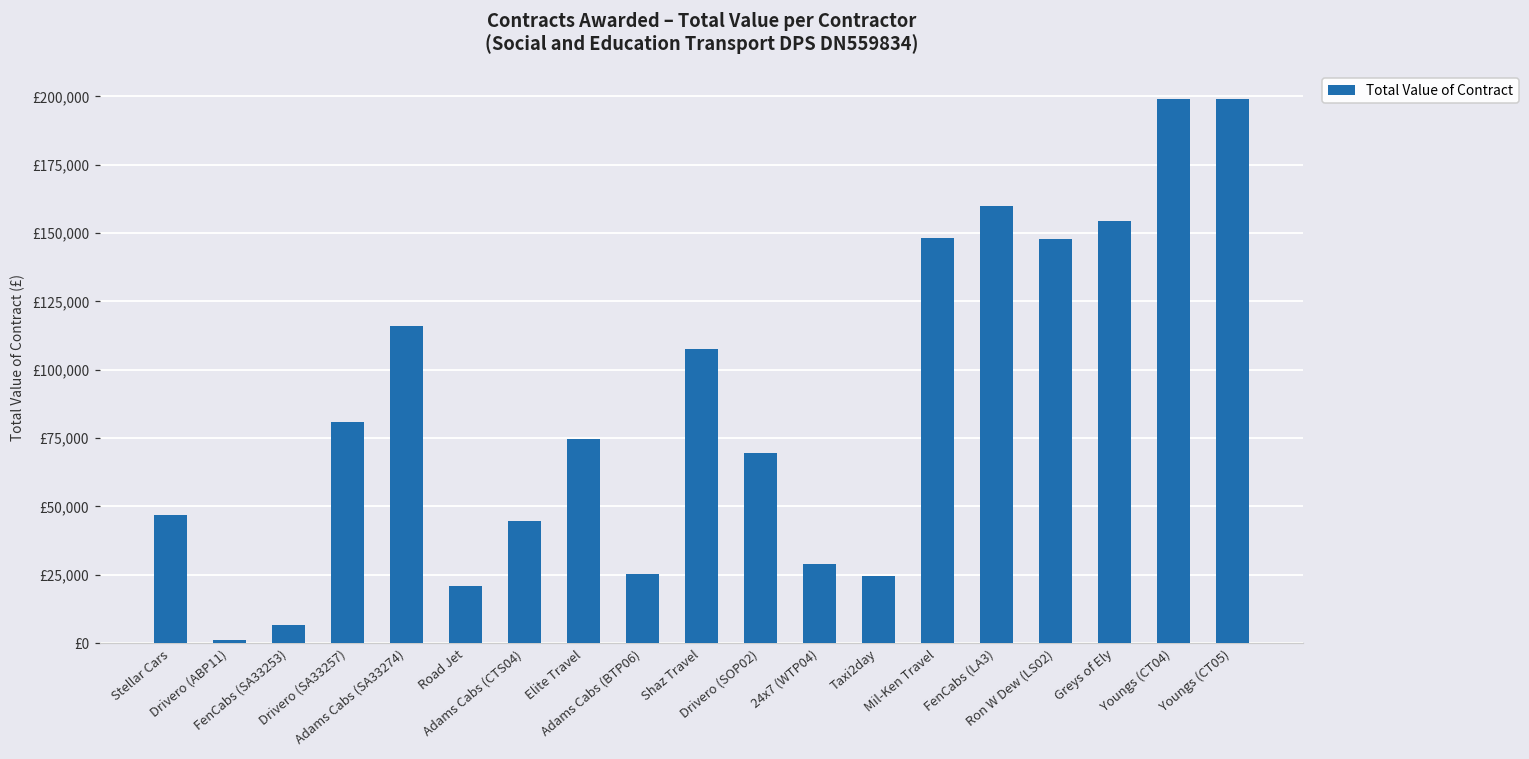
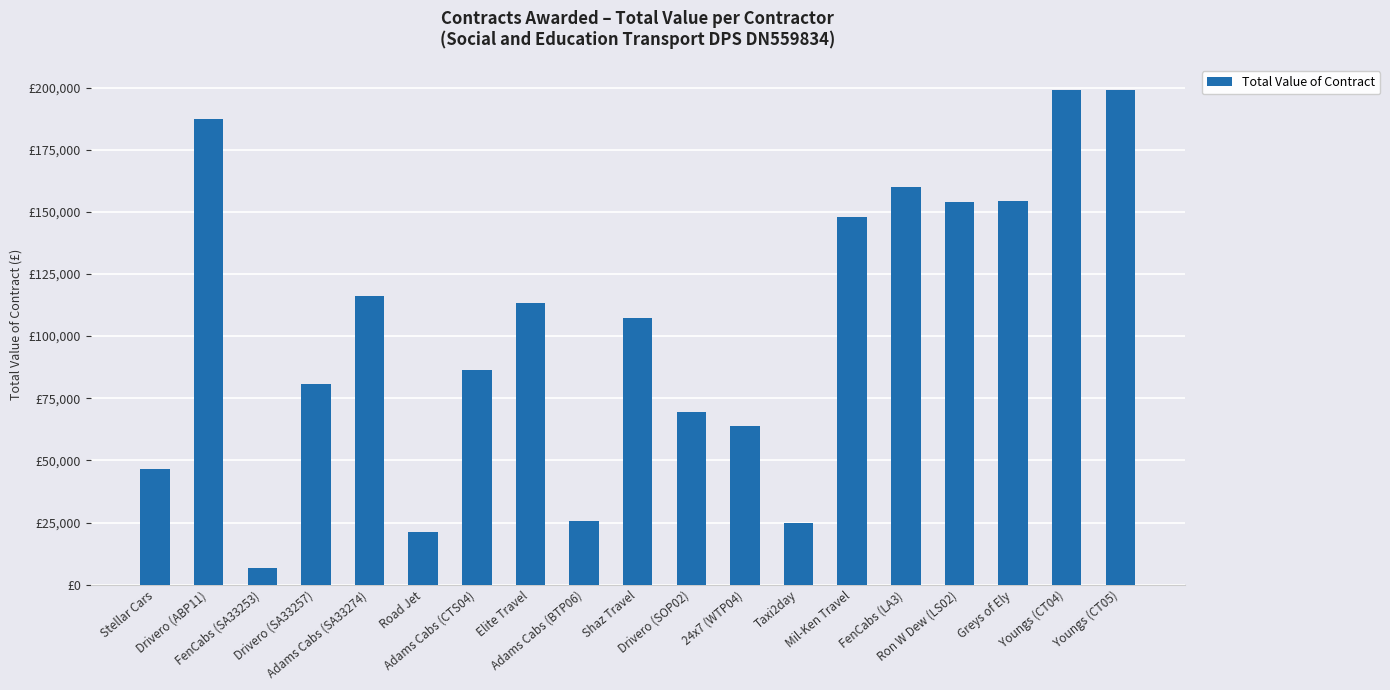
Drivero (ABP11): £1,000 -> £187,000
Adams Cabs (CTS04): £45,000 -> £86,000
Elite Travel: £75,000 -> £113,000
24x7 (WTP04): £29,000 -> £64,000
Ron W Dew (LS02): £148,000 -> £154,000
